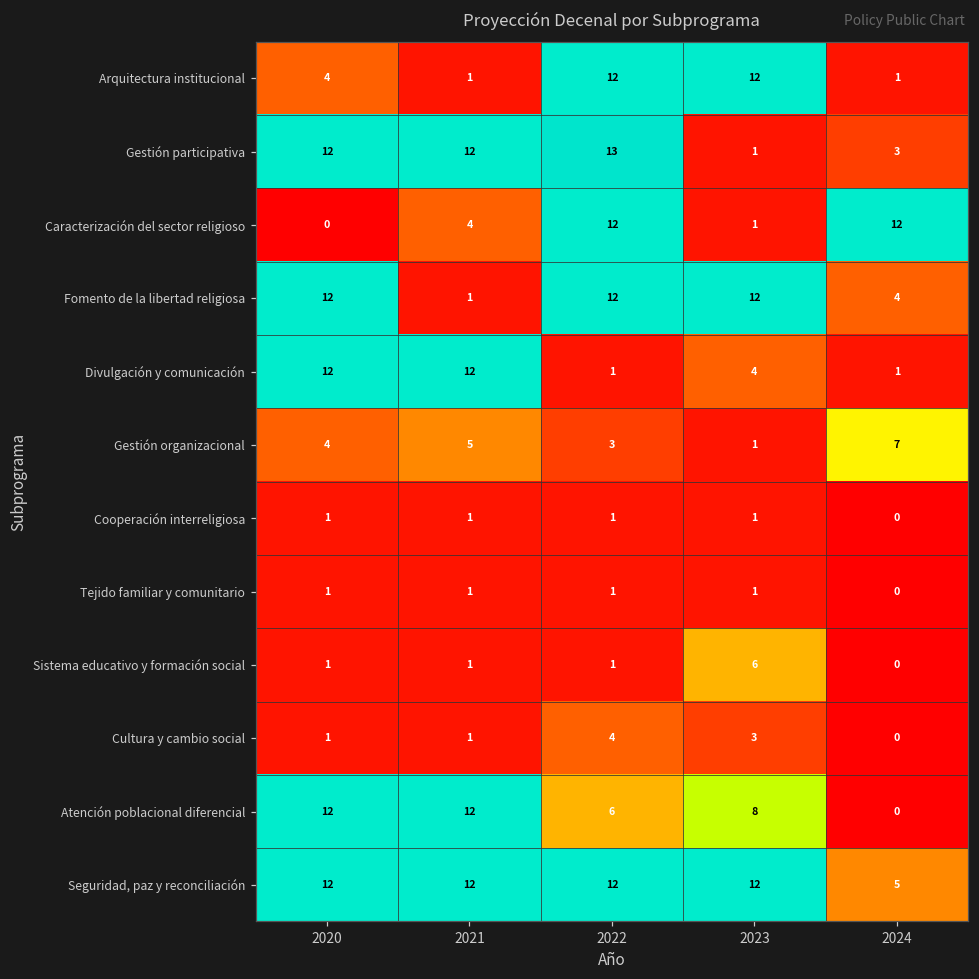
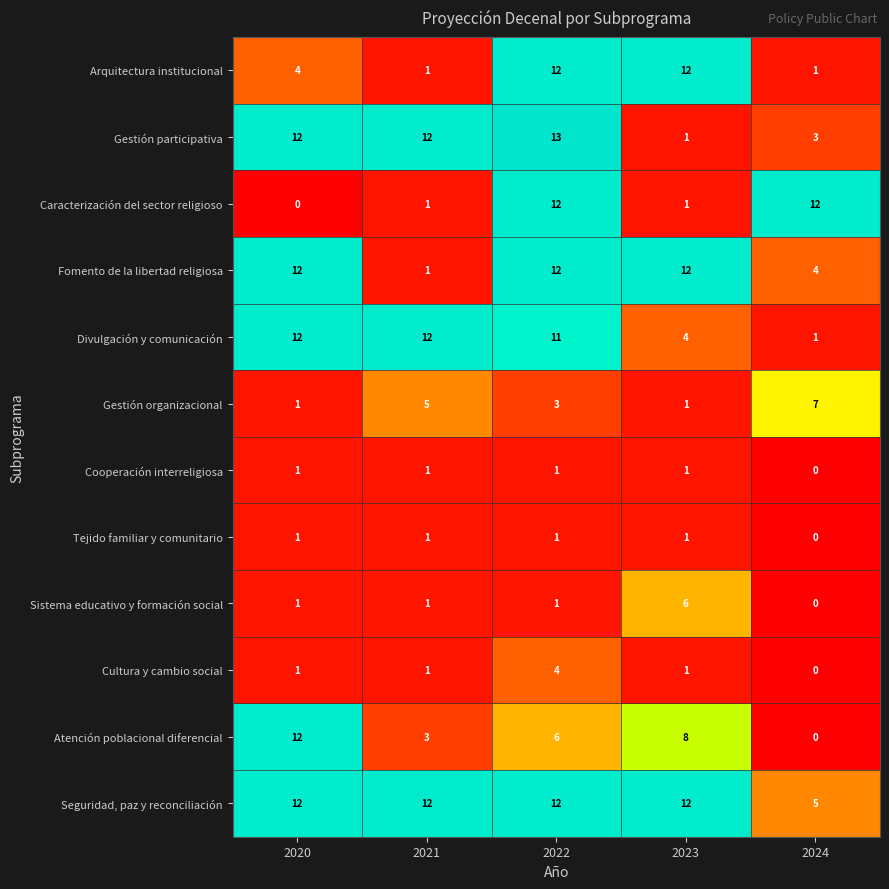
Caracterización del sector religioso, 2021: 4 -> 1
Divulgación y comunicación, 2022: 1 -> 11
Gestión organizacional, 2020: 4 -> 1
Cultura y cambio social, 2023: 3 -> 1
Atención poblacional diferencial, 2021: 12 -> 3
